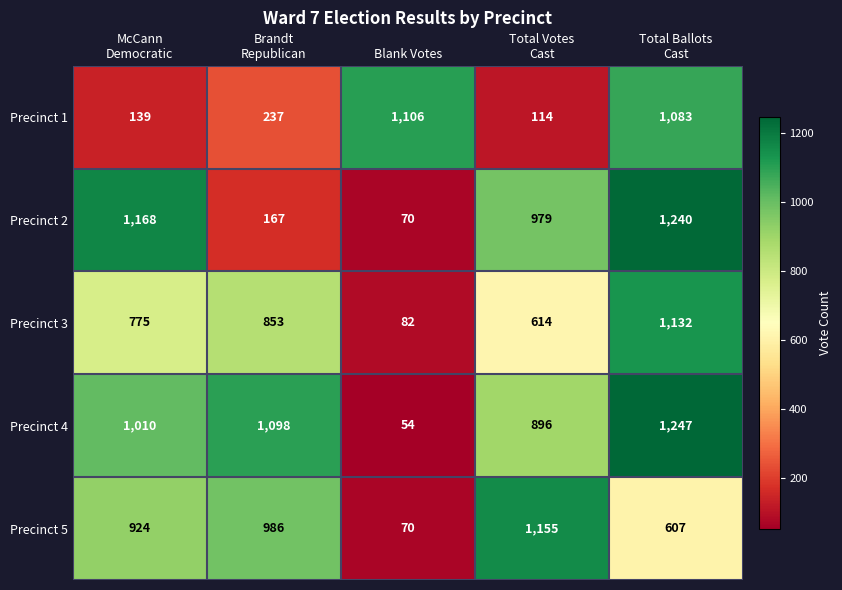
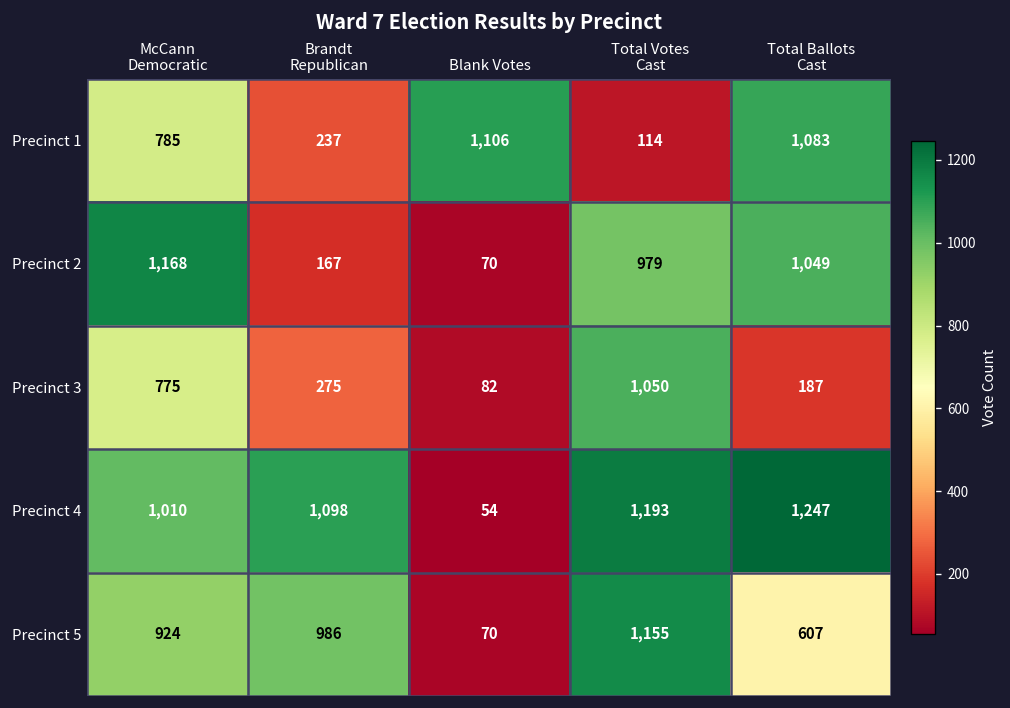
Precinct 1, McCann Democratic: 139 -> 785
Precinct 2, Total Ballots Cast: 1,240 -> 1,049
Precinct 3, Brandt Republican: 853 -> 275
Precinct 3, Total Votes Cast: 614 -> 1,050
Precinct 3, Total Ballots Cast: 1,132 -> 187
Precinct 4, Total Votes Cast: 896 -> 1,193
